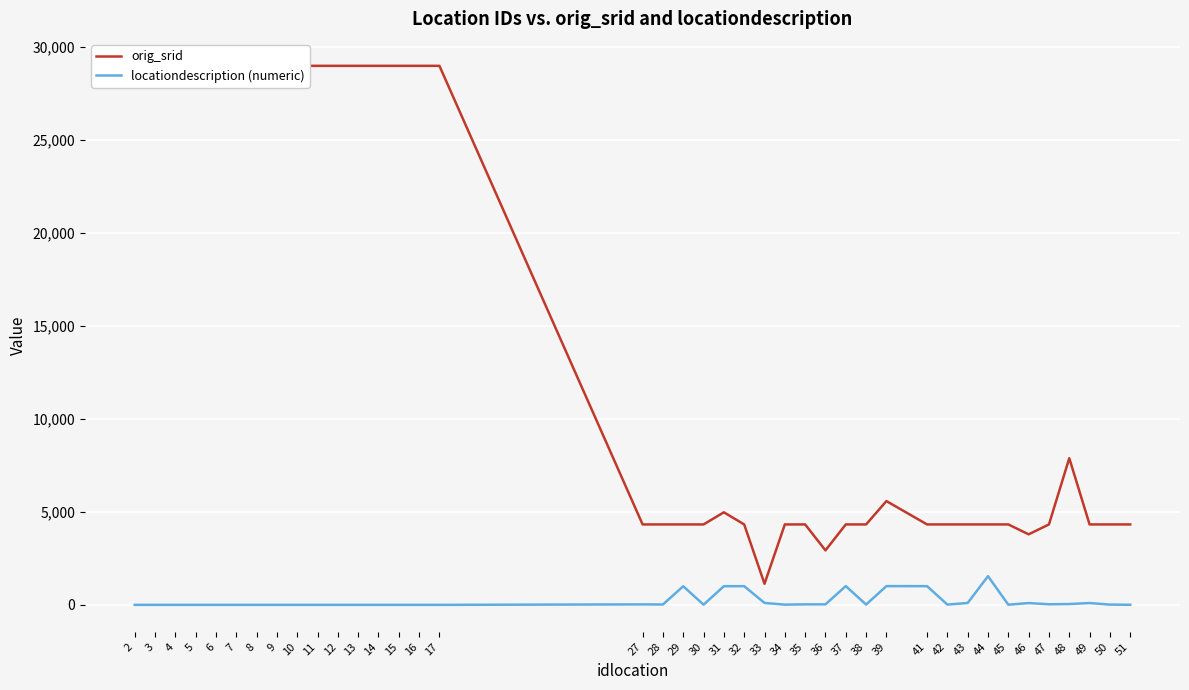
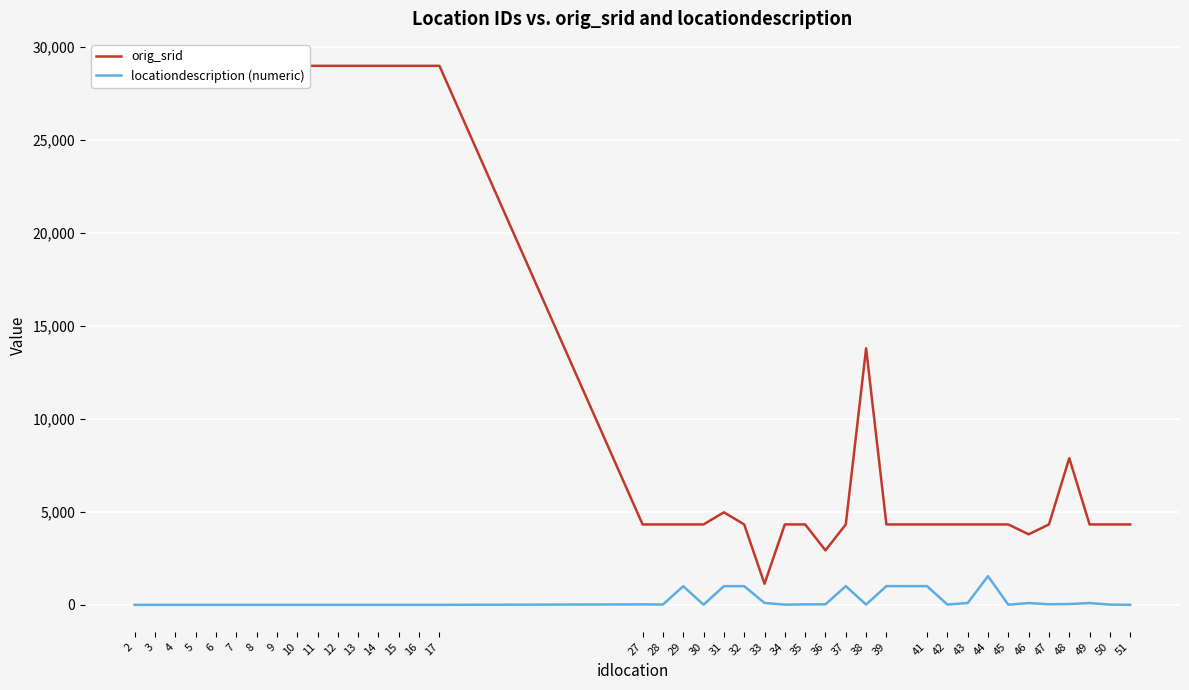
orig_srid, 38: 4,300 -> 13,800
orig_srid, 39: 5,600 -> 4,300
